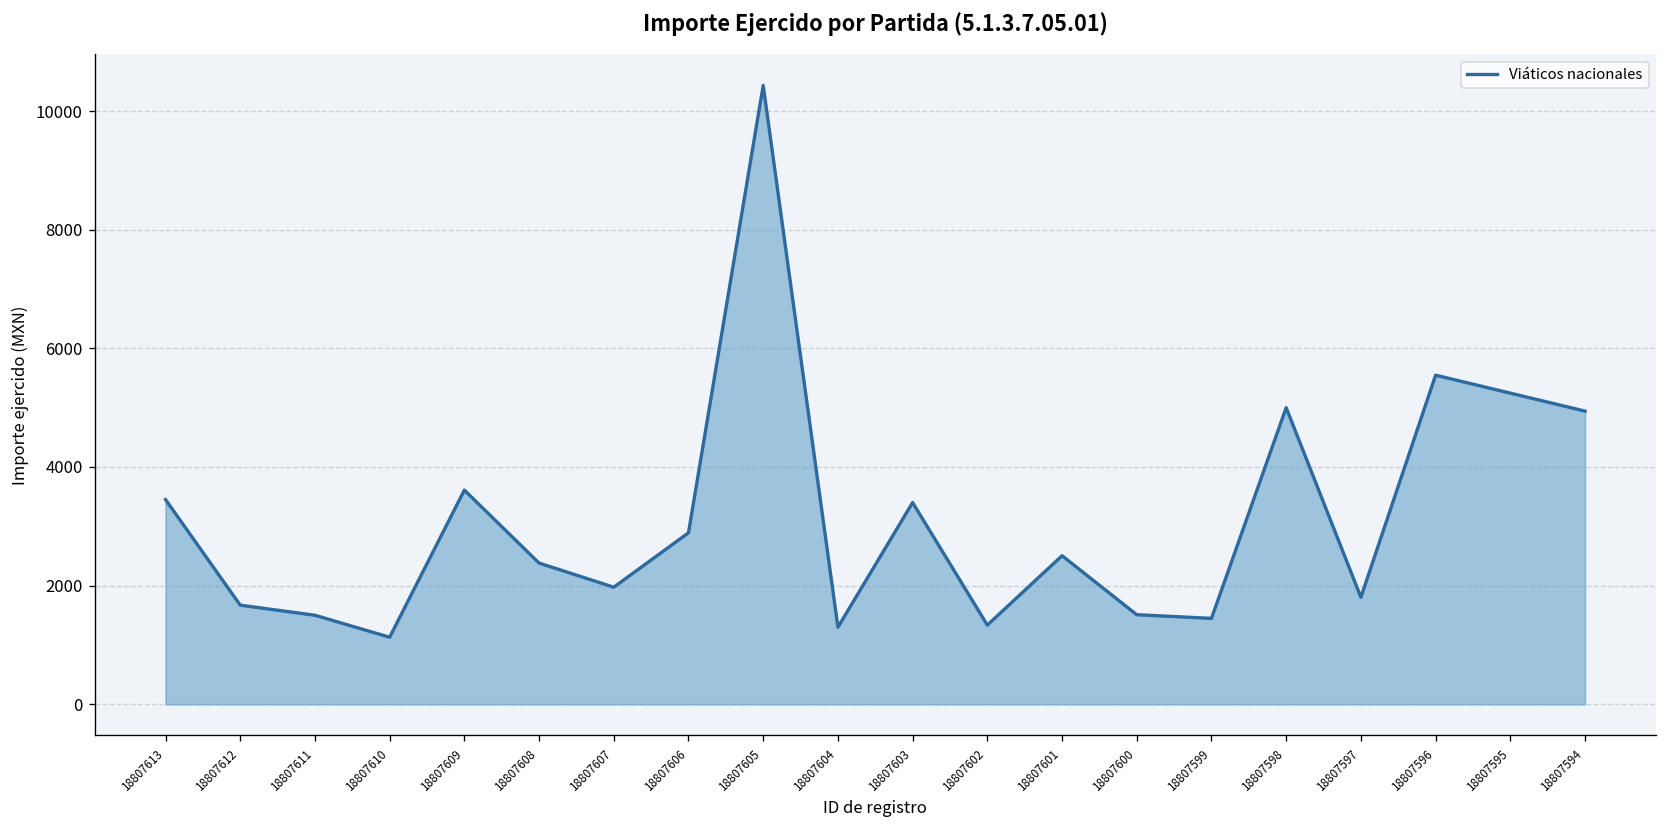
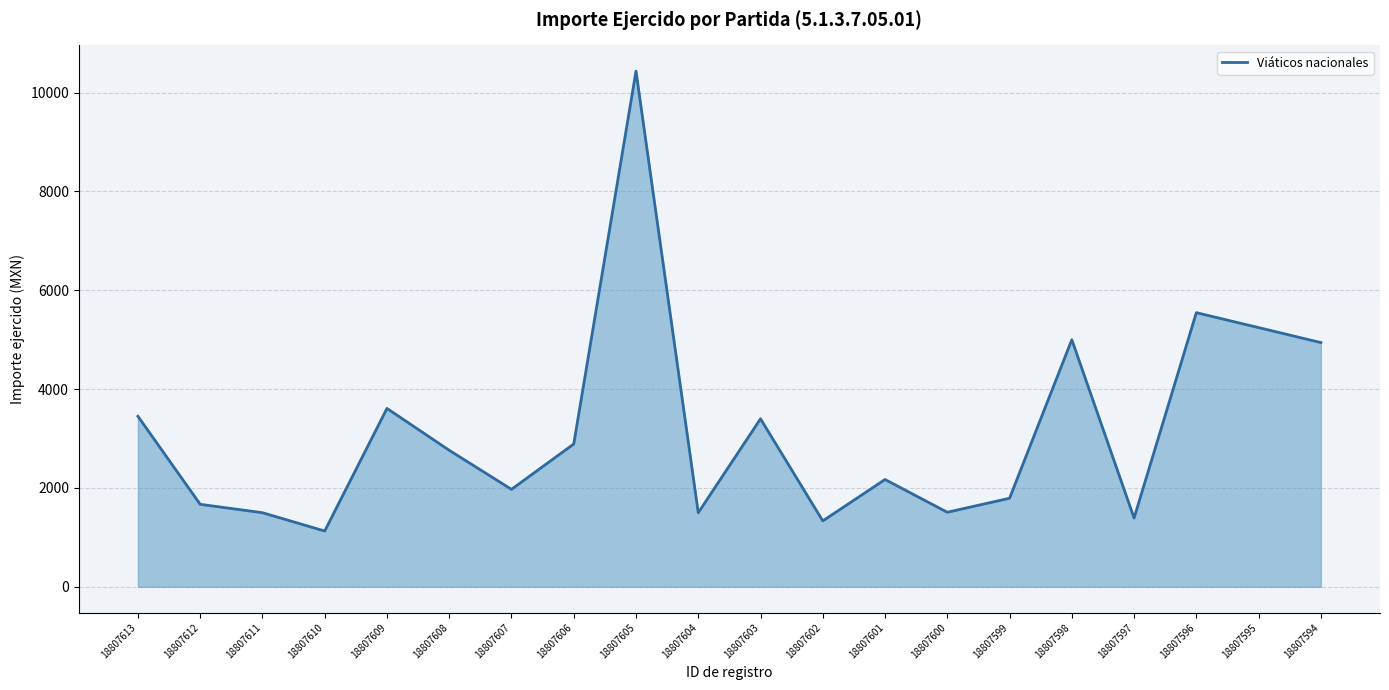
18807608: 2400 -> 2800
18807604: 1300 -> 1500
18807601: 2500 -> 2200
18807599: 1400 -> 1800
18807597: 1800 -> 1400
